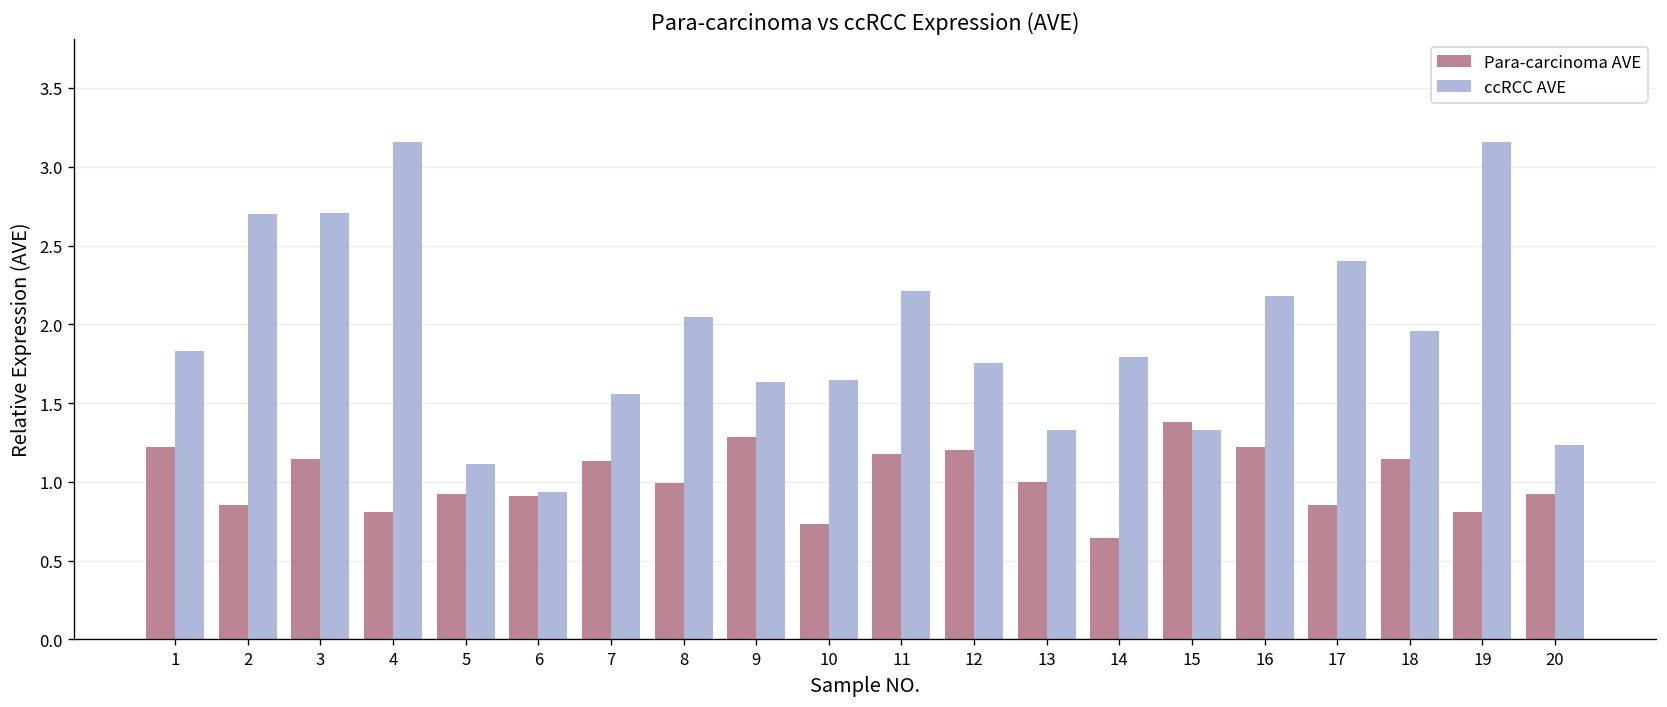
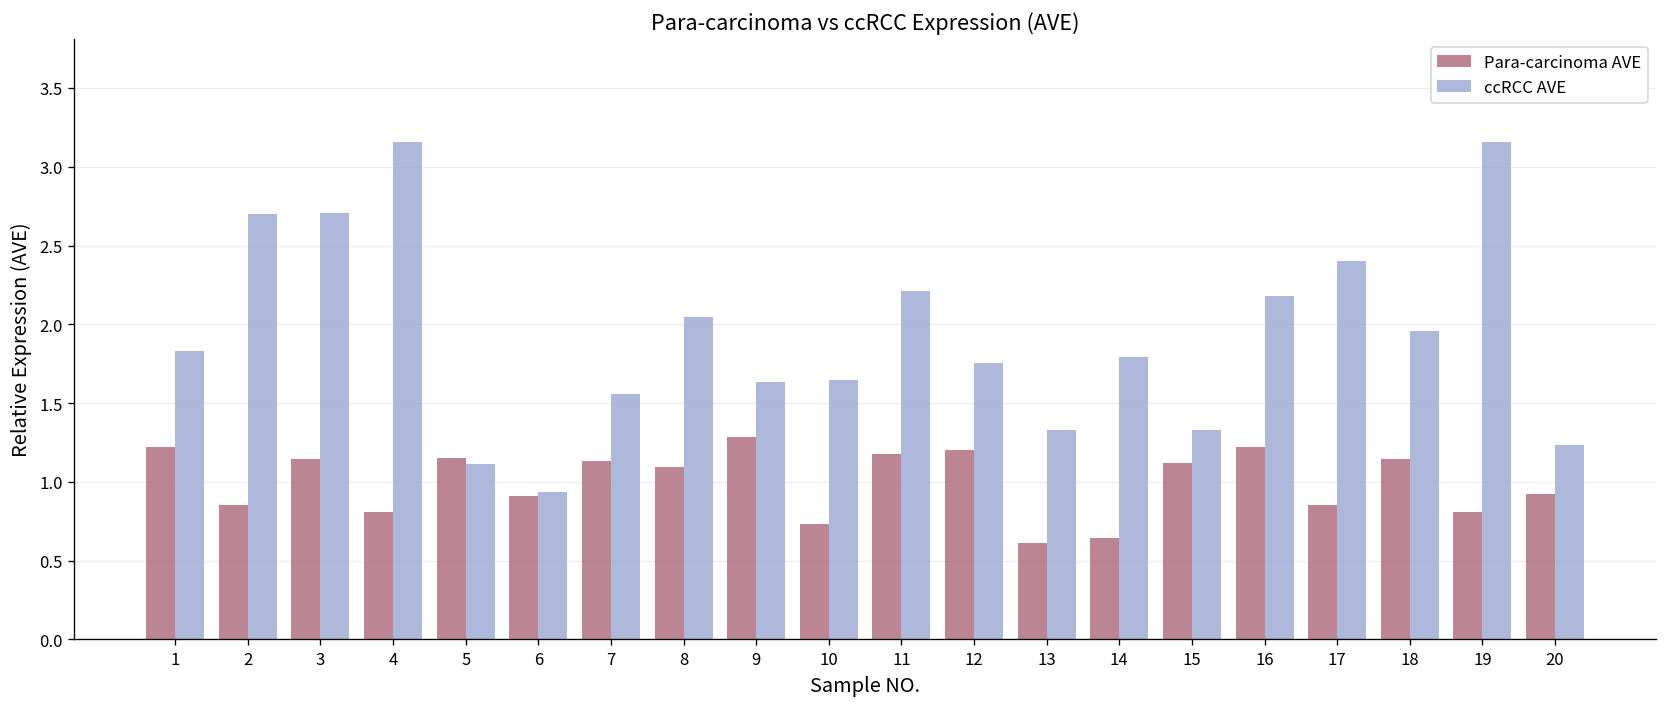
Para-carcinoma AVE, 5: 0.92 -> 1.15
Para-carcinoma AVE, 8: 0.99 -> 1.09
Para-carcinoma AVE, 13: 1.00 -> 0.62
Para-carcinoma AVE, 15: 1.38 -> 1.12
